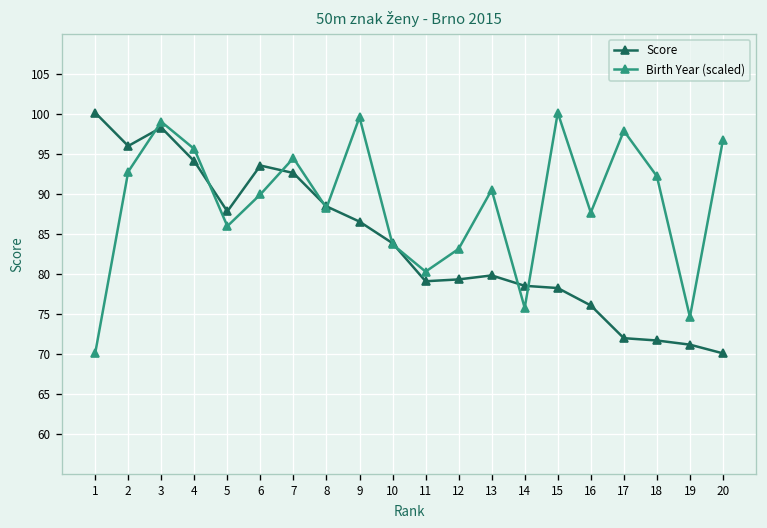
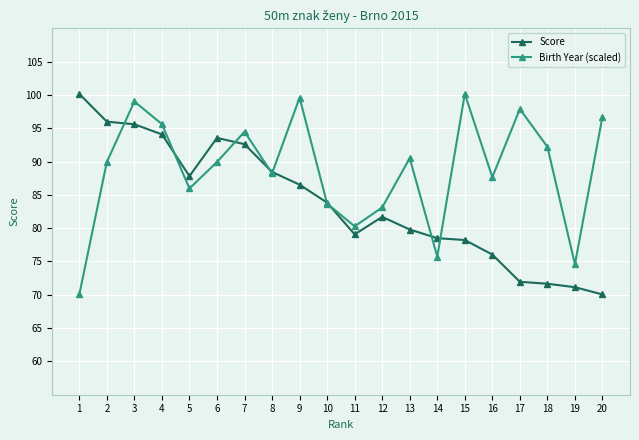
Birth Year (scaled), 2: 93 -> 90
Score, 3: 98 -> 96
Score, 12: 79 -> 82
